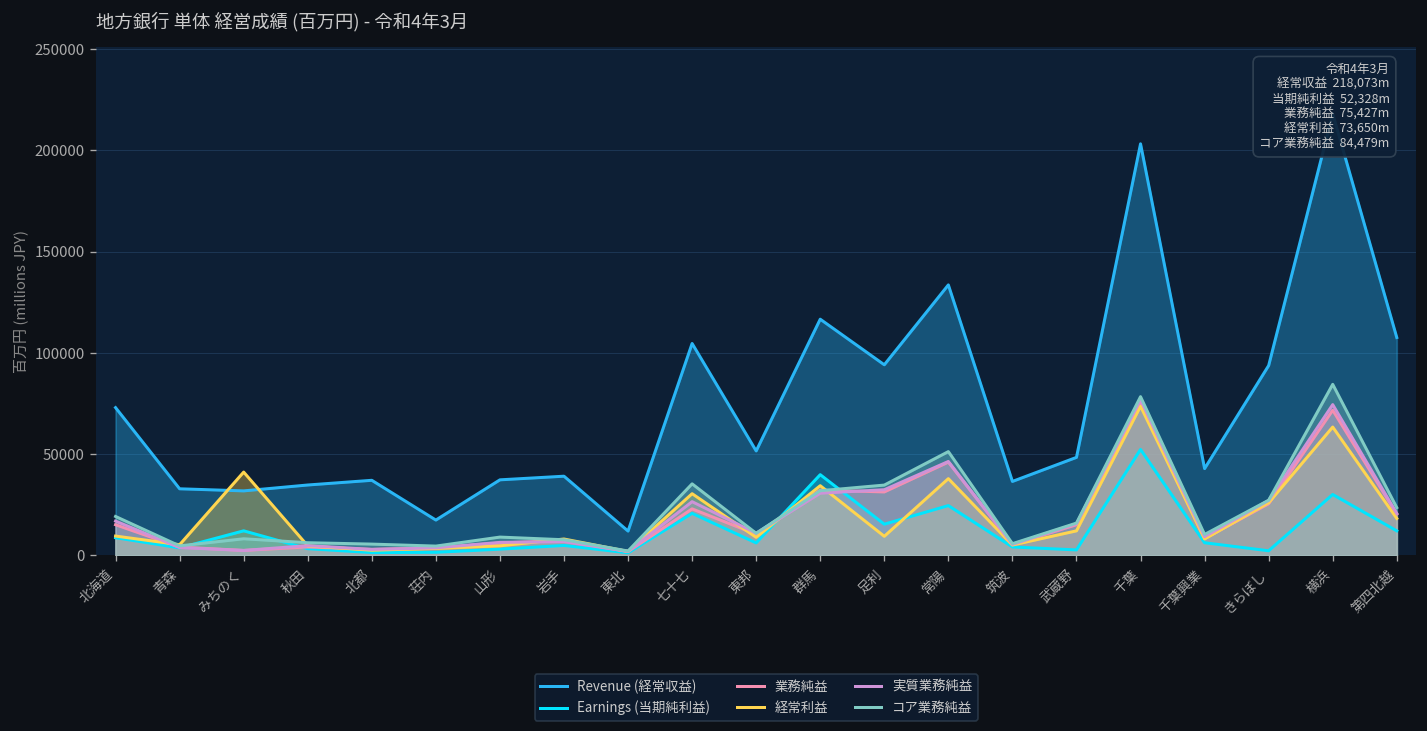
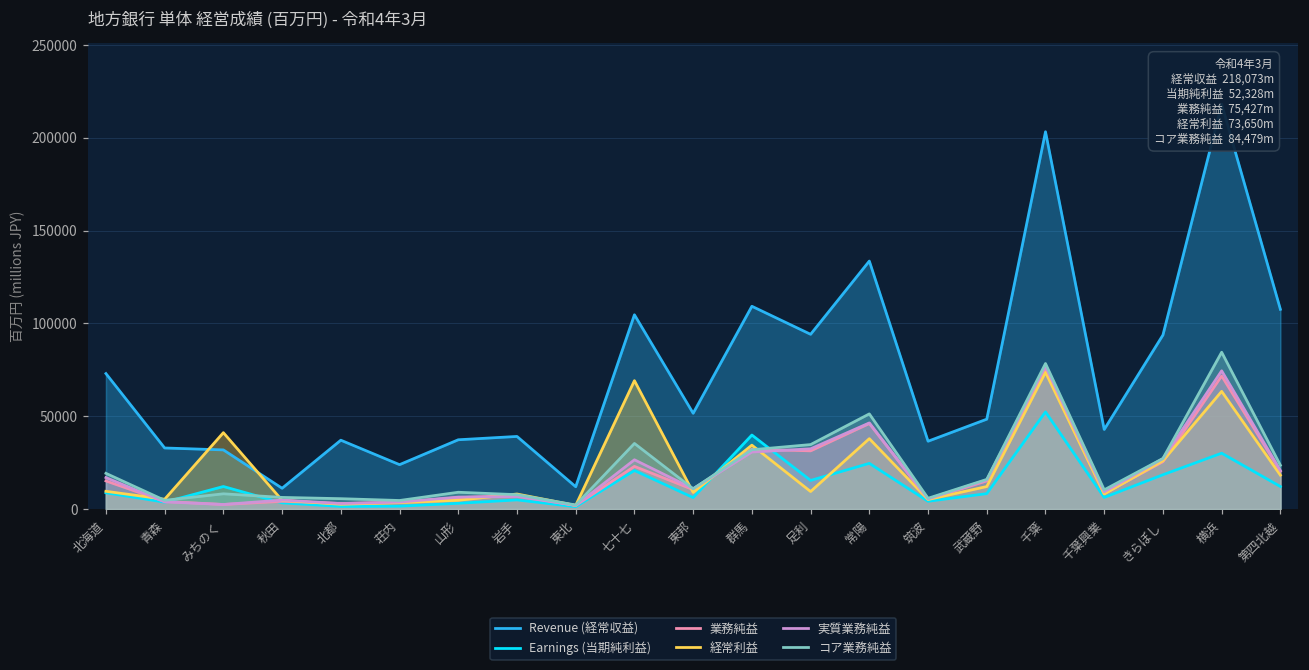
Revenue (経常収益), 秋田: 35000 -> 11000
Revenue (経常収益), 荘内: 17000 -> 24000
経常利益, 七十七: 30000 -> 69000
Revenue (経常収益), 群馬: 117000 -> 109000
Earnings (当期純利益), 武蔵野: 3000 -> 8000
Earnings (当期純利益), きらぼし: 2000 -> 18000
